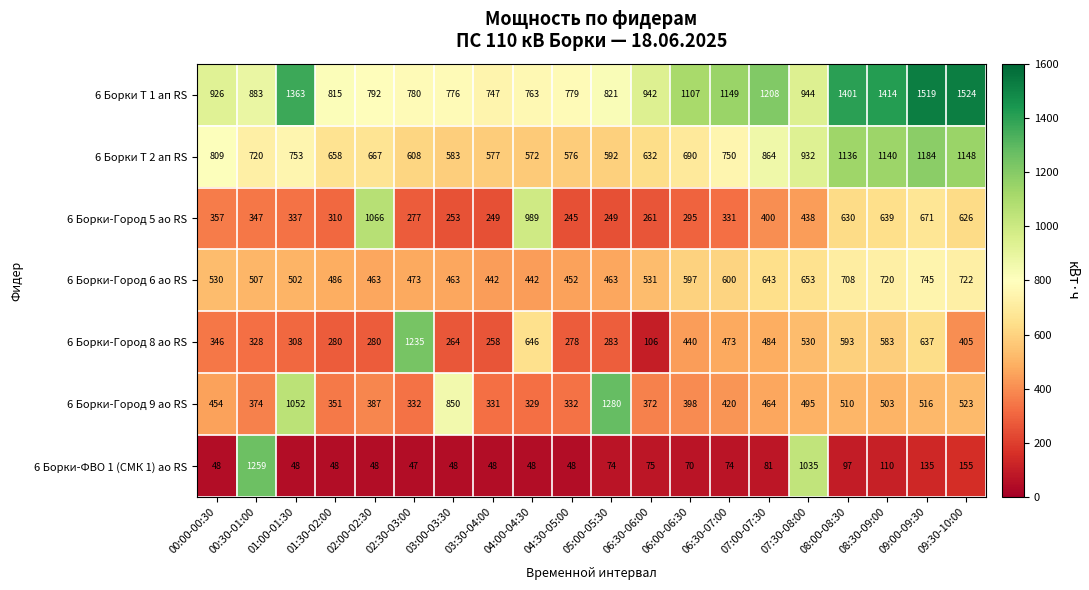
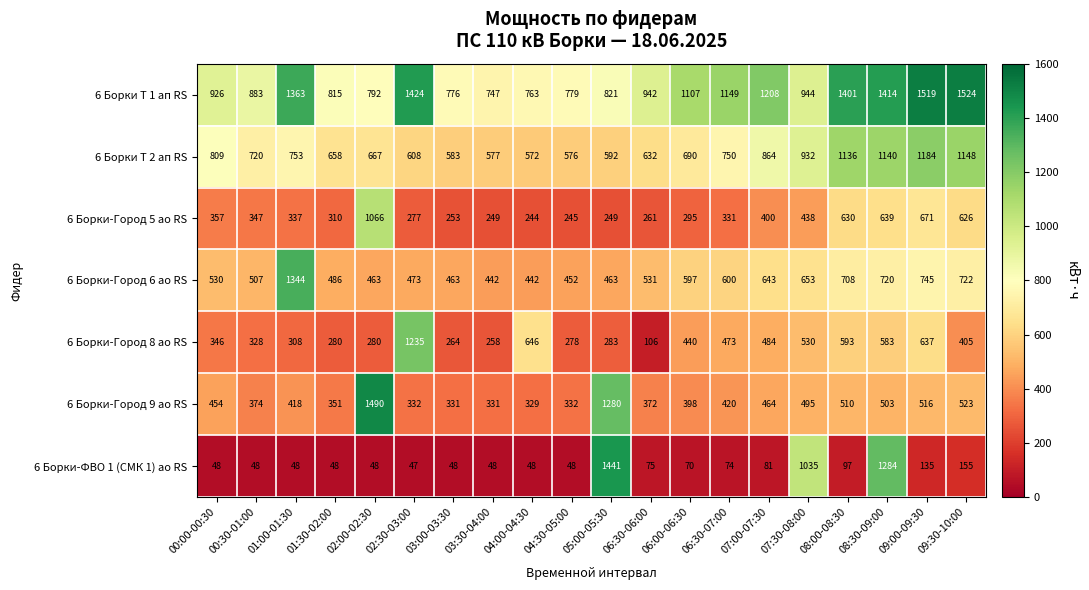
6 Борки Т 1 ап RS, 02:30-03:00: 780 -> 1424
6 Борки-Город 5 ао RS, 04:00-04:30: 989 -> 244
6 Борки-Город 6 ао RS, 01:00-01:30: 502 -> 1344
6 Борки-Город 9 ао RS, 01:00-01:30: 1052 -> 418
6 Борки-Город 9 ао RS, 02:00-02:30: 387 -> 1490
6 Борки-Город 9 ао RS, 03:00-03:30: 850 -> 331
6 Борки-ФВО 1 (СМК 1) ао RS, 00:30-01:00: 1259 -> 48
6 Борки-ФВО 1 (СМК 1) ао RS, 05:00-05:30: 74 -> 1441
6 Борки-ФВО 1 (СМК 1) ао RS, 08:30-09:00: 110 -> 1284
